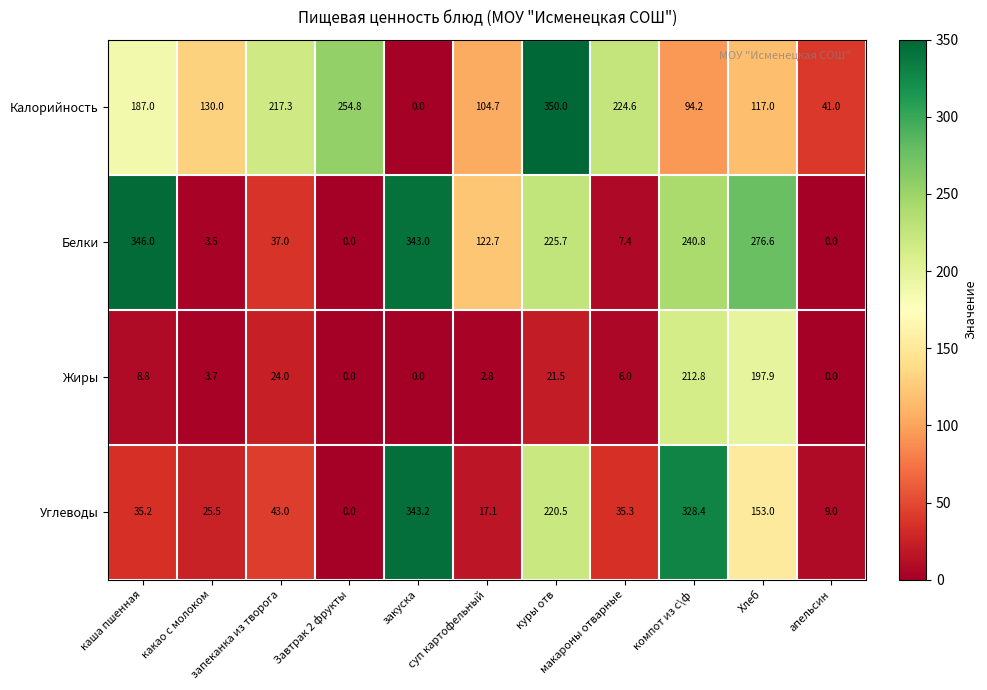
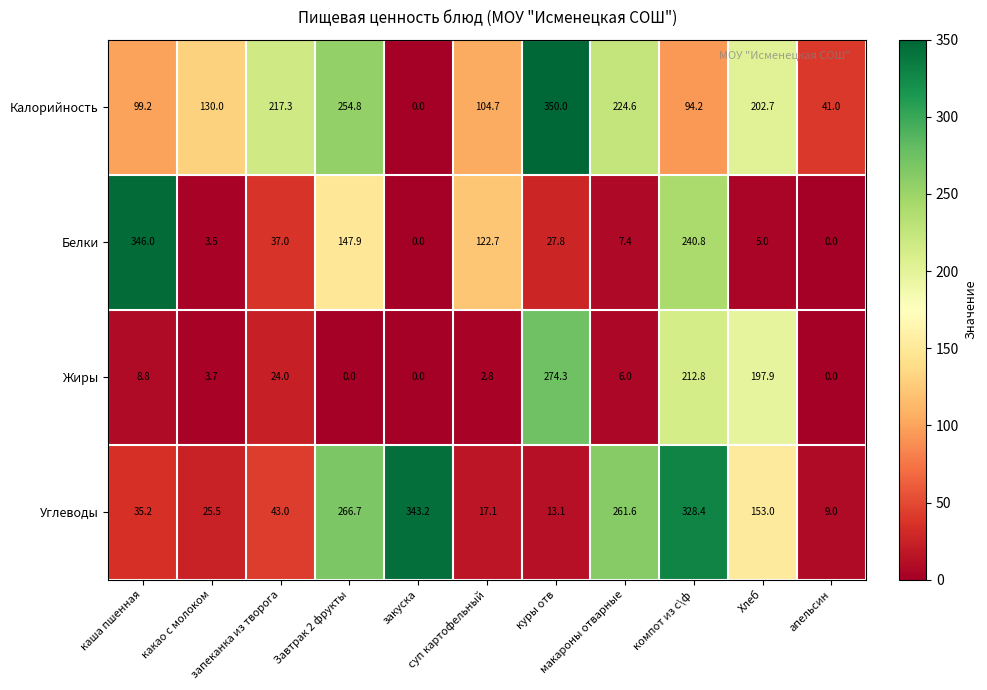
Калорийность, каша пшенная: 187.0 -> 99.2
Калорийность, Хлеб: 117.0 -> 202.7
Белки, Завтрак 2 фрукты: 0.0 -> 147.9
Белки, закуска: 343.0 -> 0.0
Белки, куры отв: 225.7 -> 27.8
Белки, Хлеб: 276.6 -> 5.0
Жиры, куры отв: 21.5 -> 274.3
Углеводы, Завтрак 2 фрукты: 0.0 -> 266.7
Углеводы, куры отв: 220.5 -> 13.1
Углеводы, макароны отварные: 35.3 -> 261.6
